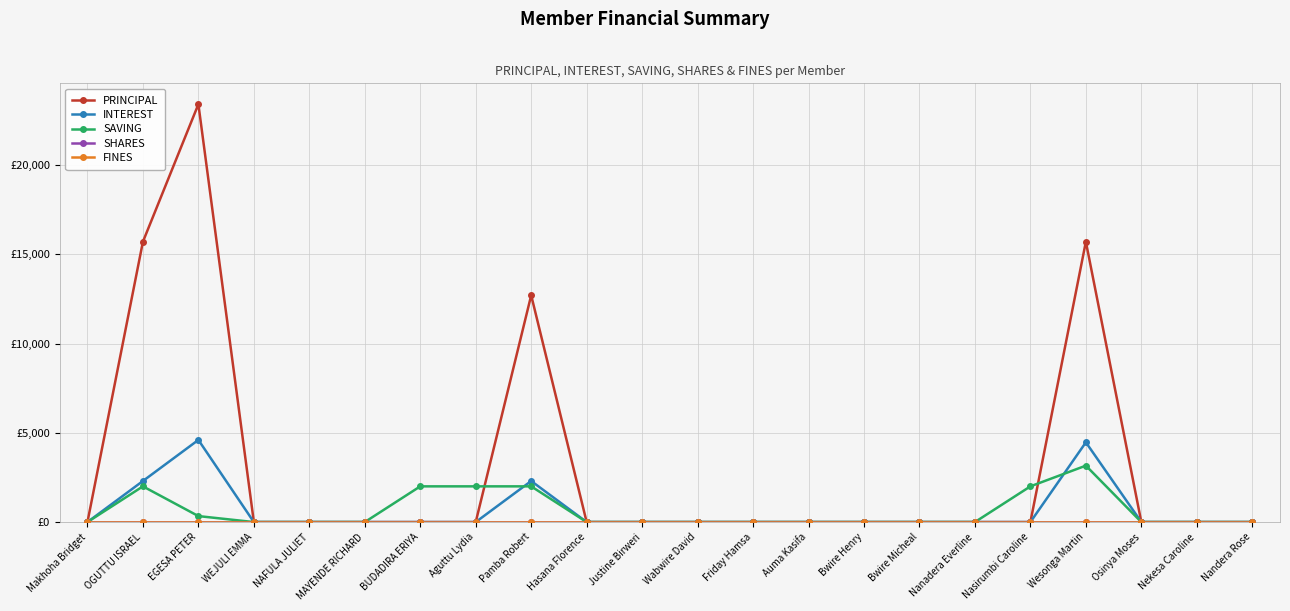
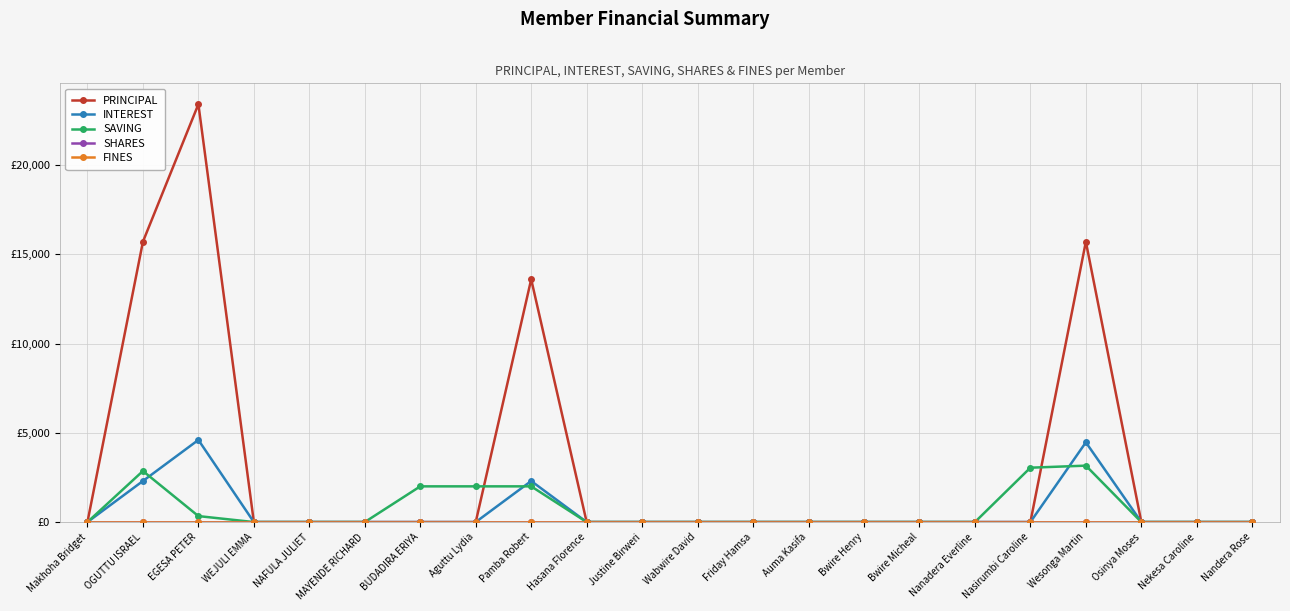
SAVING, OGUTTU ISRAEL: £2,000 -> £2,900
PRINCIPAL, Pamba Robert: £12,700 -> £13,600
SAVING, Nasirumbi Caroline: £2,000 -> £3,000
